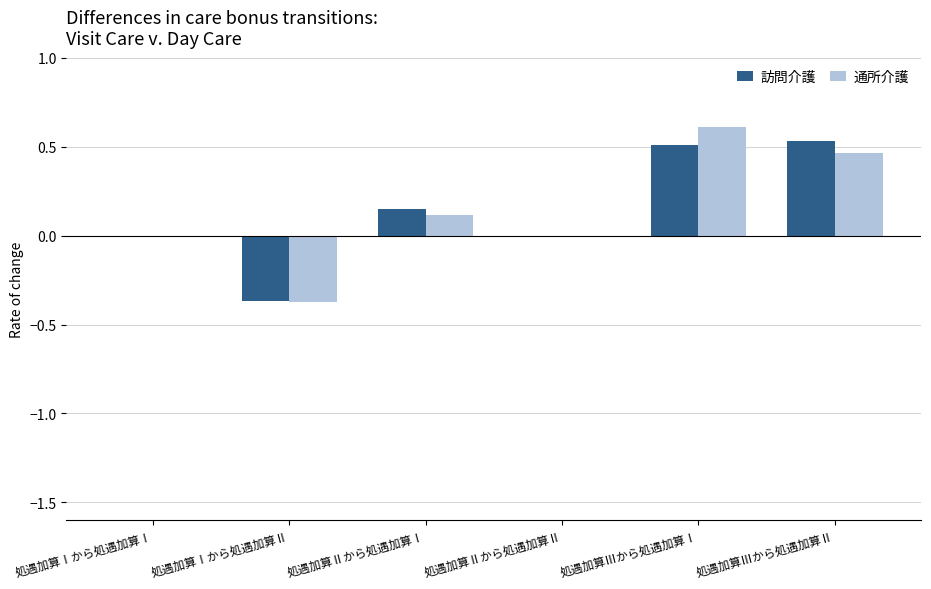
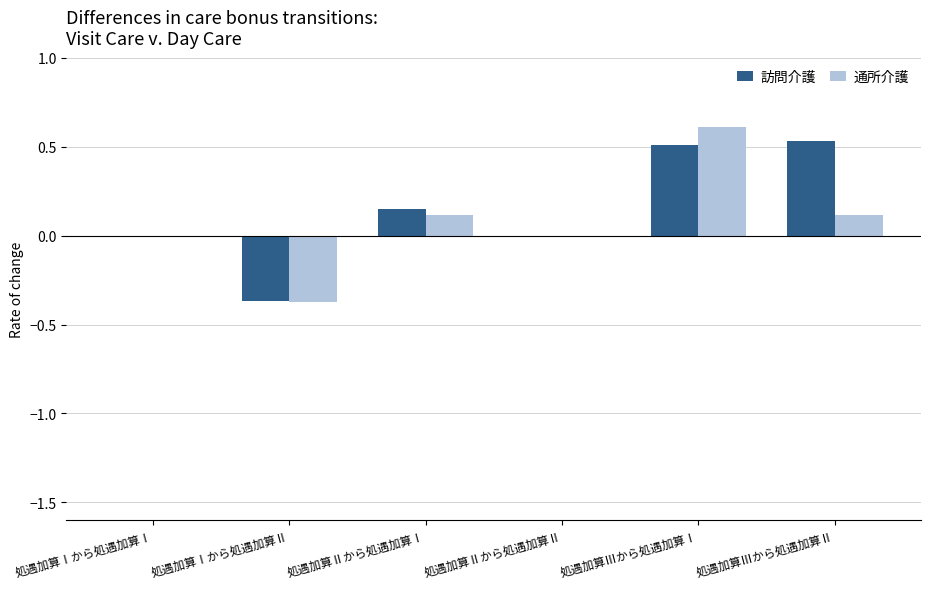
通所介護, 処遇加算Ⅲから処遇加算Ⅱ: 0.47 -> 0.12
